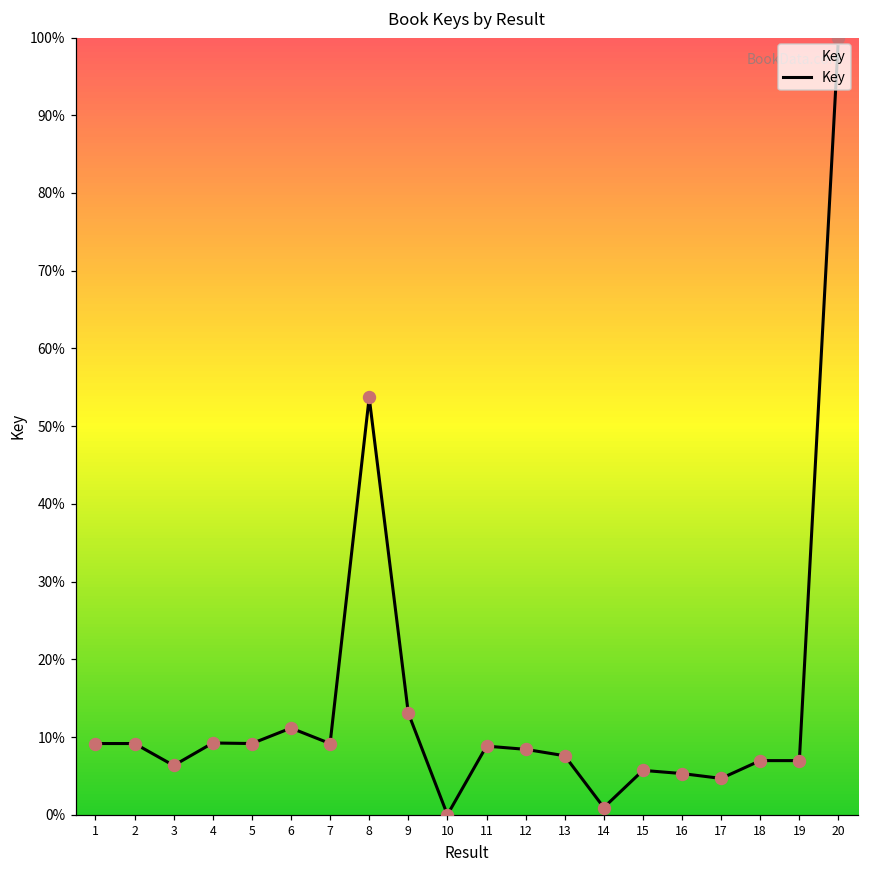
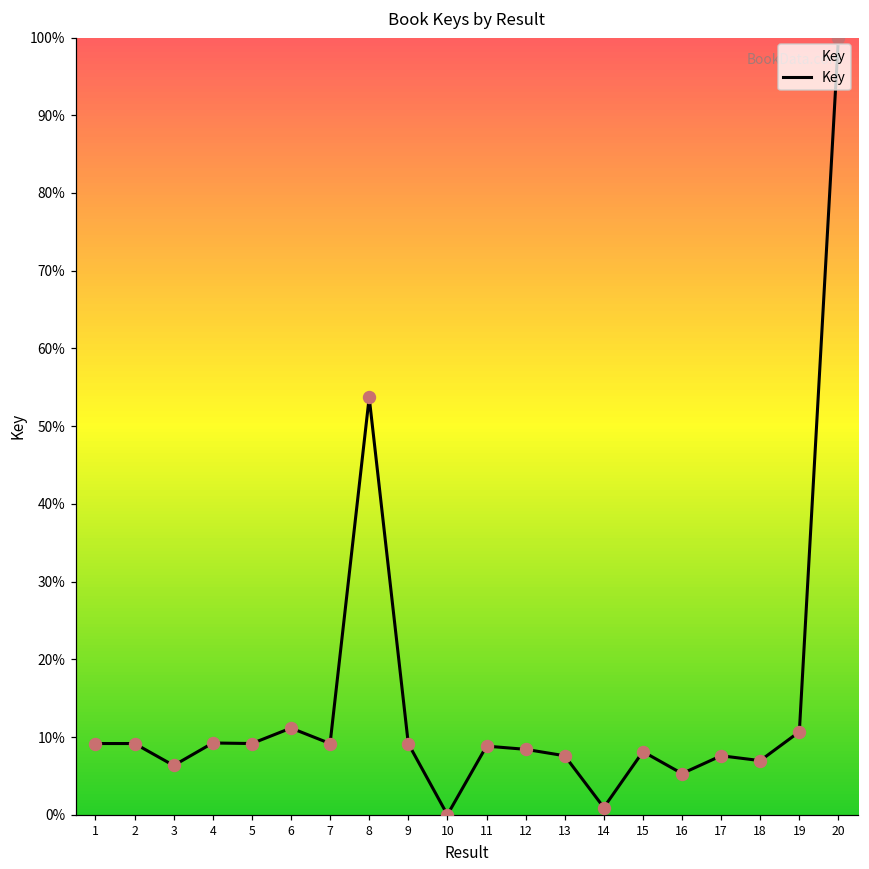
9: 13% -> 9%
15: 6% -> 8%
17: 5% -> 8%
19: 7% -> 11%
